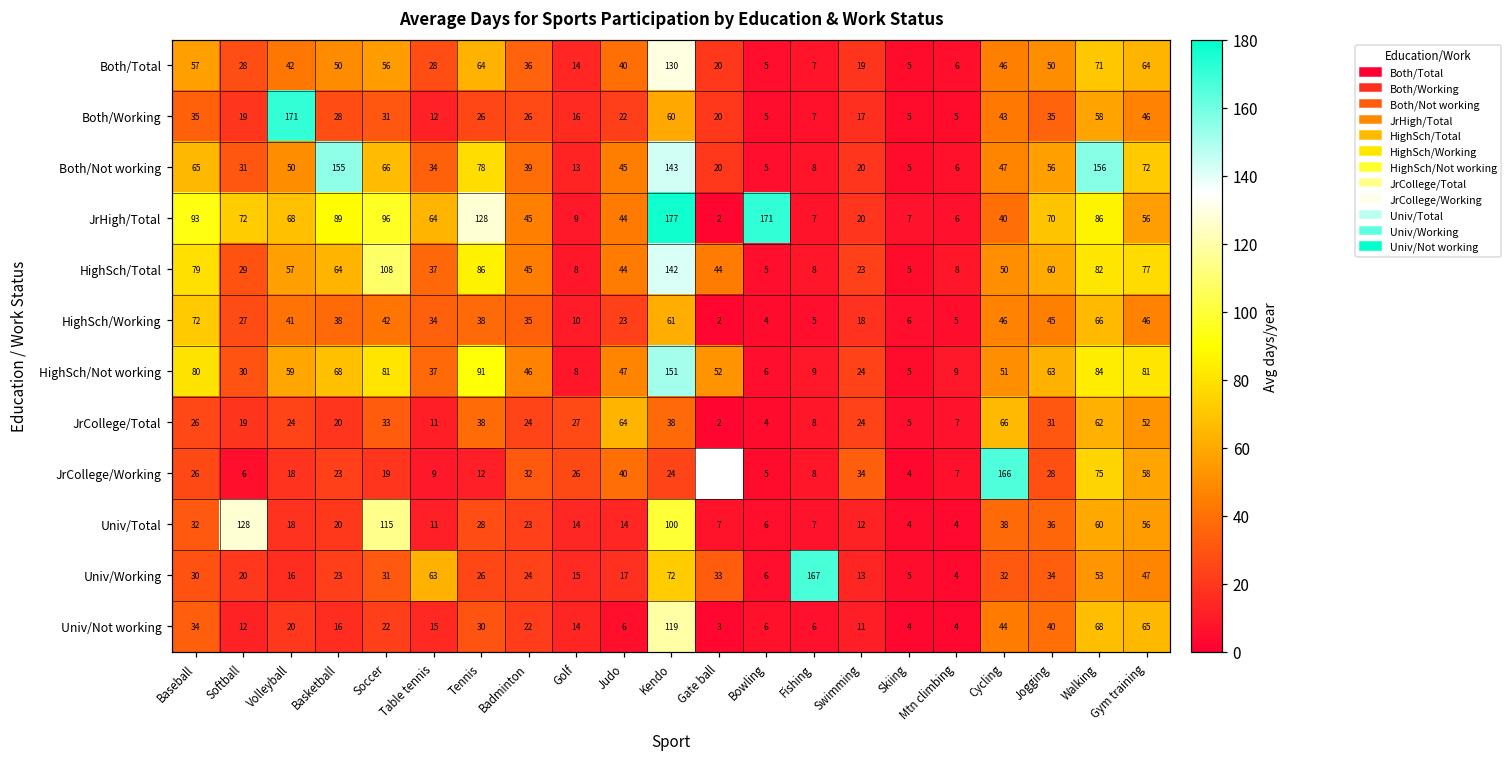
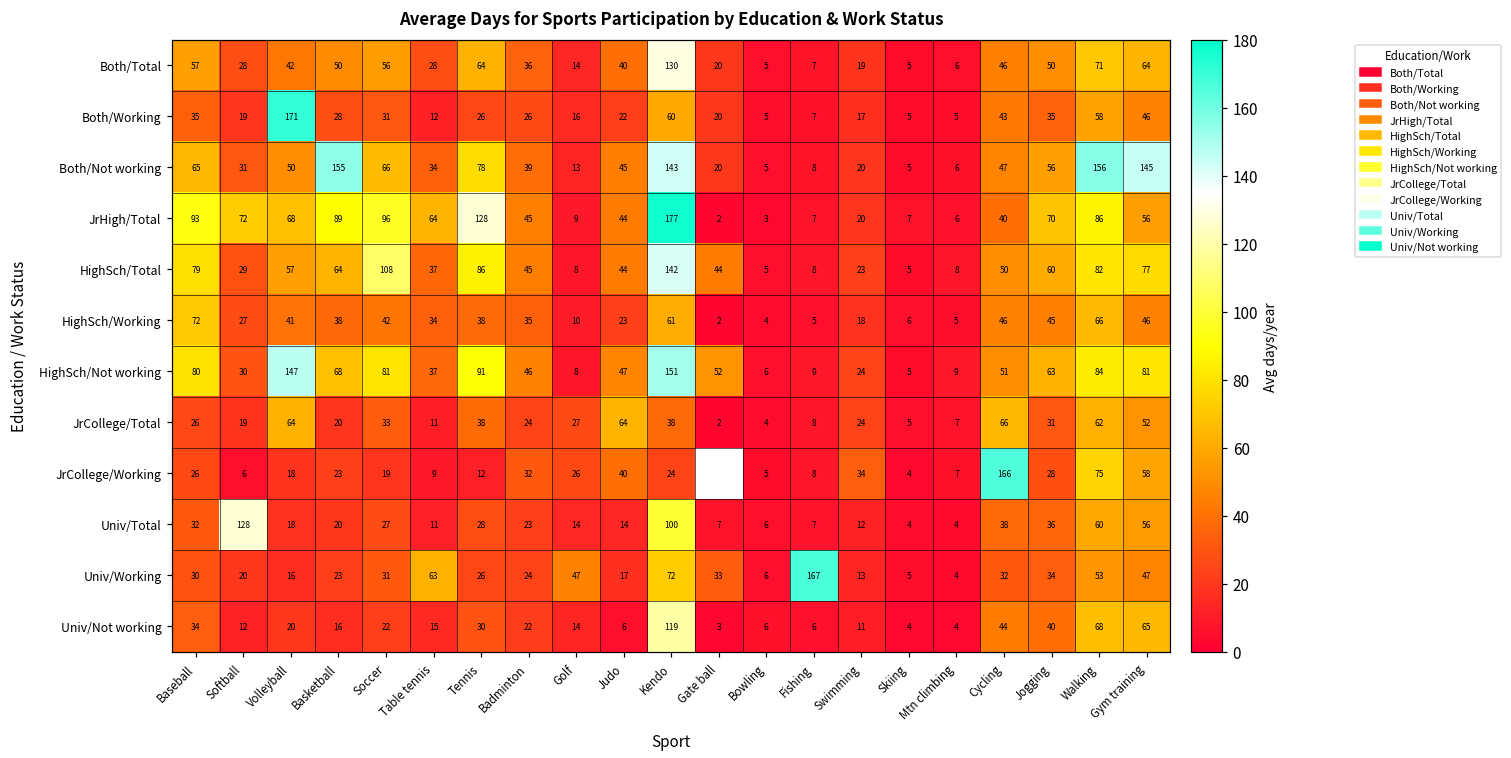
Both/Not working, Gym training: 72 -> 145
JrHigh/Total, Bowling: 171 -> 3
HighSch/Not working, Volleyball: 59 -> 147
JrCollege/Total, Volleyball: 24 -> 64
Univ/Total, Soccer: 115 -> 27
Univ/Working, Golf: 15 -> 47
